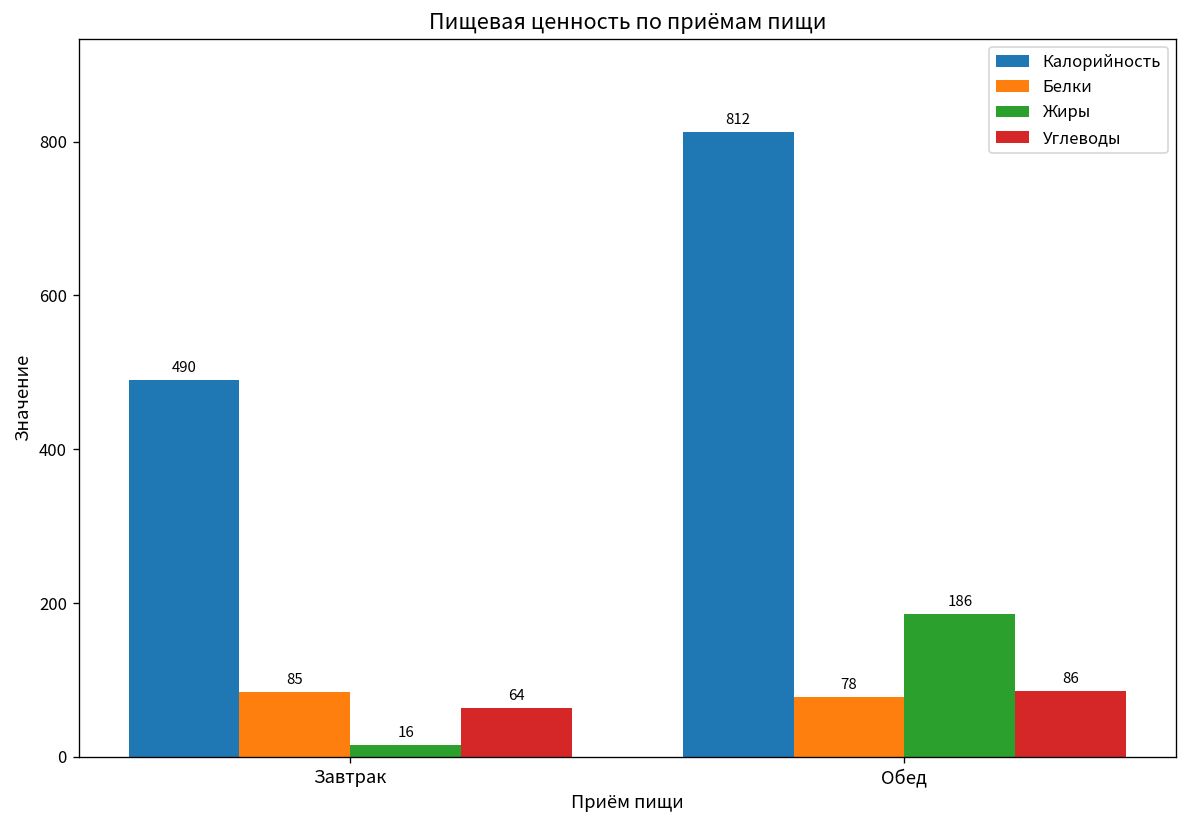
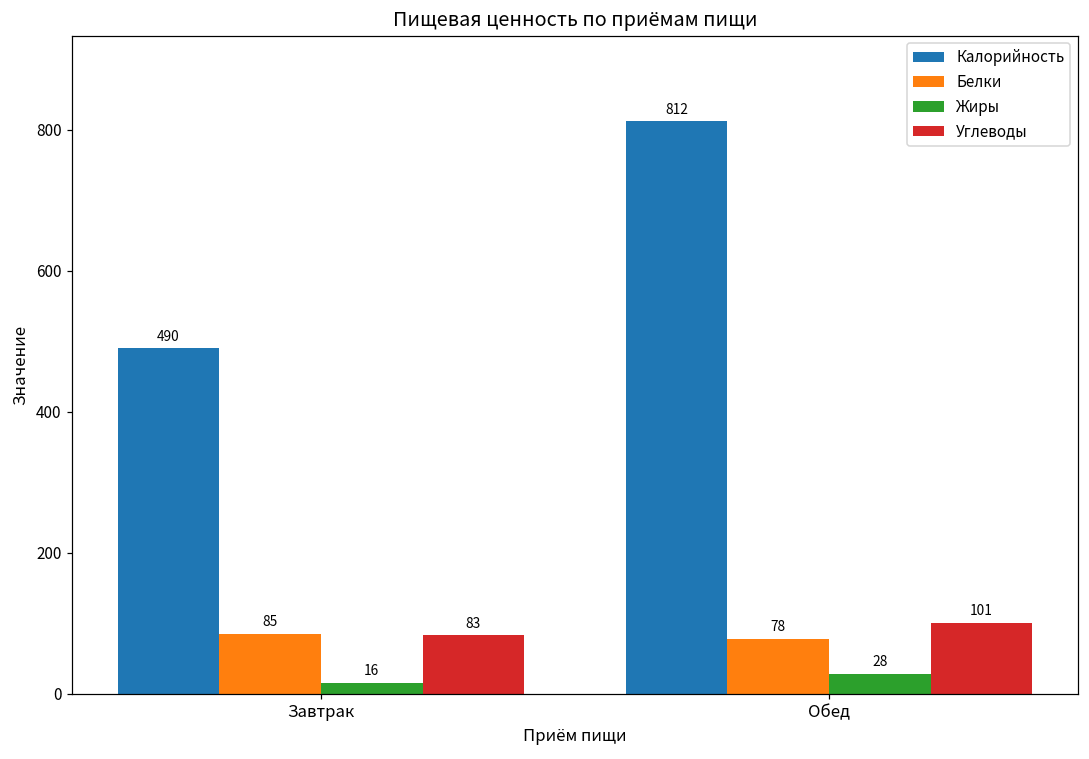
Углеводы, Завтрак: 64 -> 83
Жиры, Обед: 186 -> 28
Углеводы, Обед: 86 -> 101
